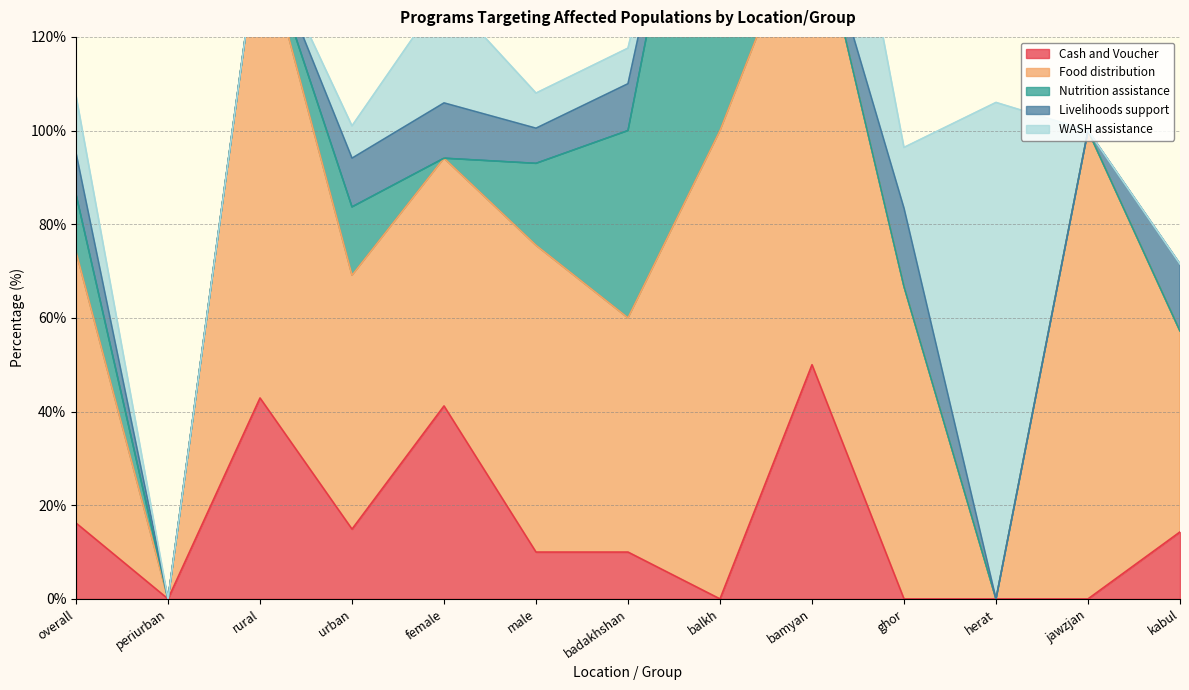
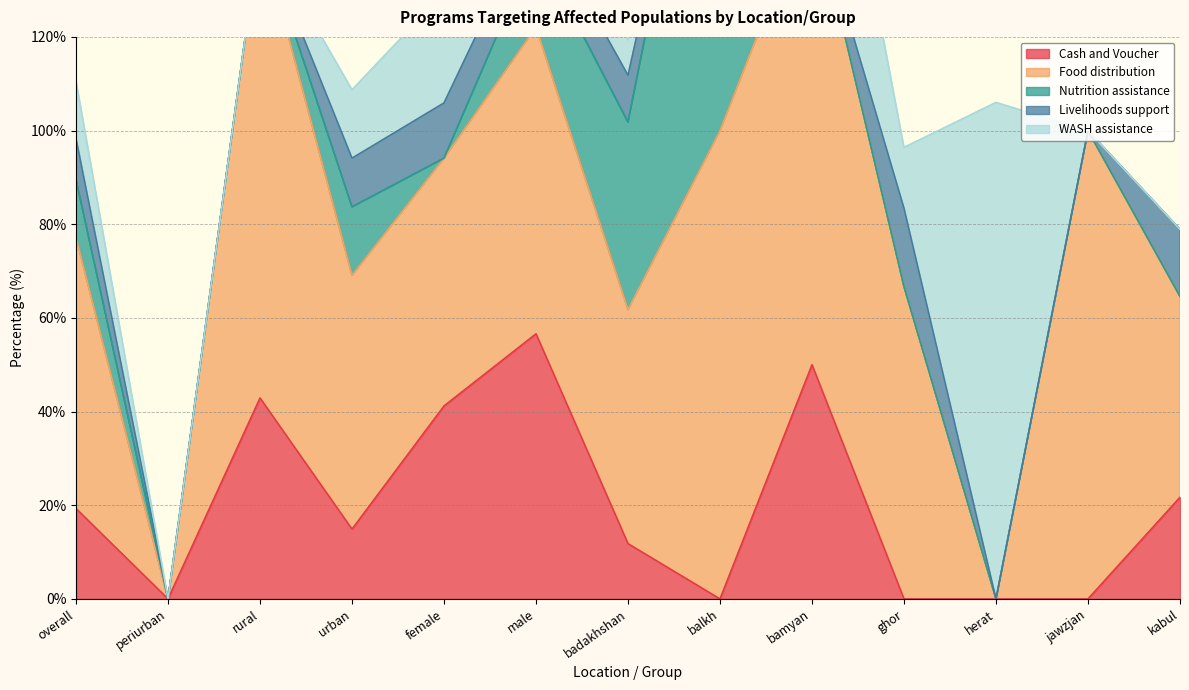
Cash and Voucher, overall: 16% -> 19%
WASH assistance, urban: 7% -> 15%
Cash and Voucher, male: 10% -> 57%
Cash and Voucher, badakhshan: 10% -> 12%
Cash and Voucher, kabul: 14% -> 22%
